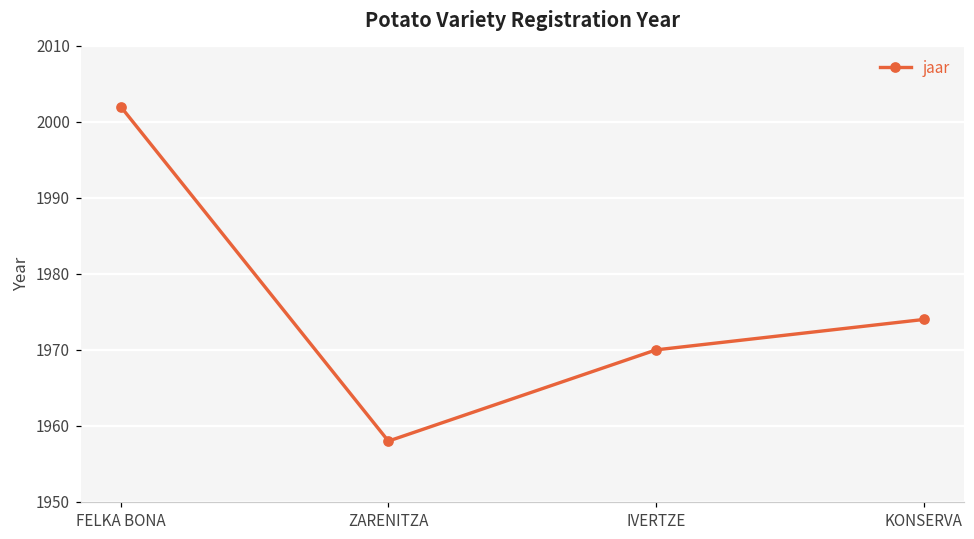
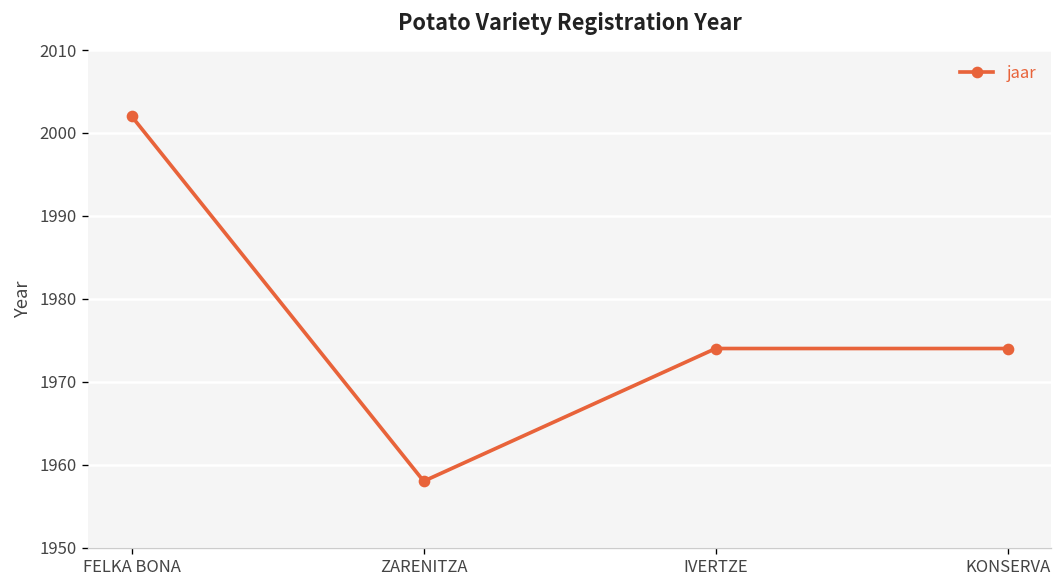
IVERTZE: 1970 -> 1974
